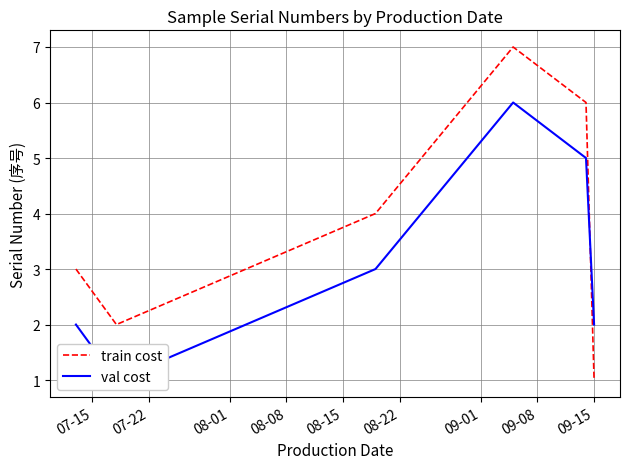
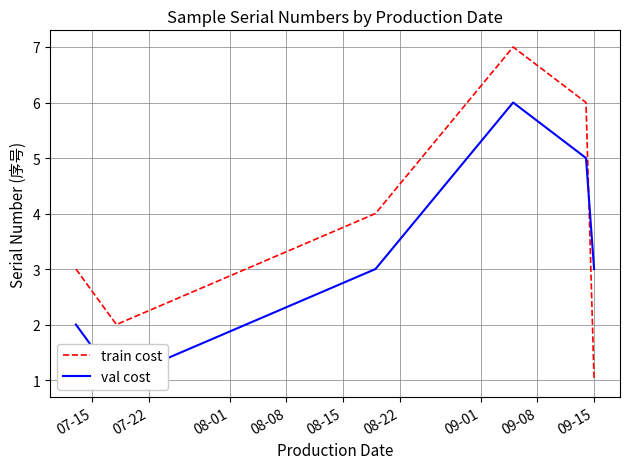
val cost, 09-15: 2 -> 3
